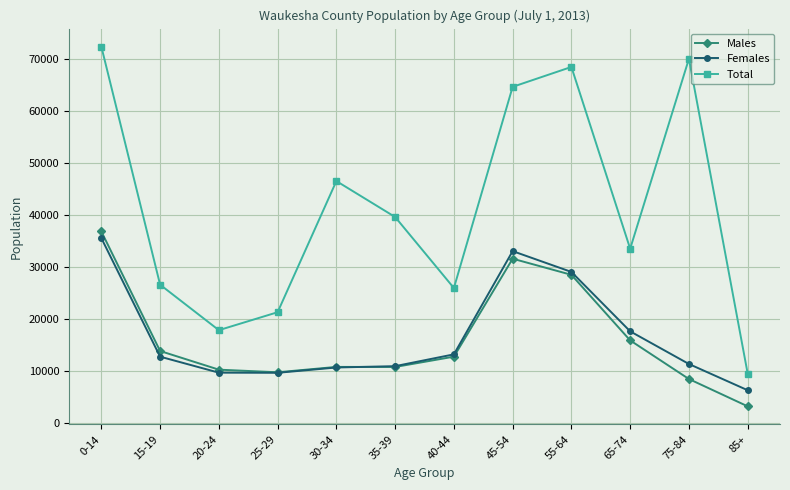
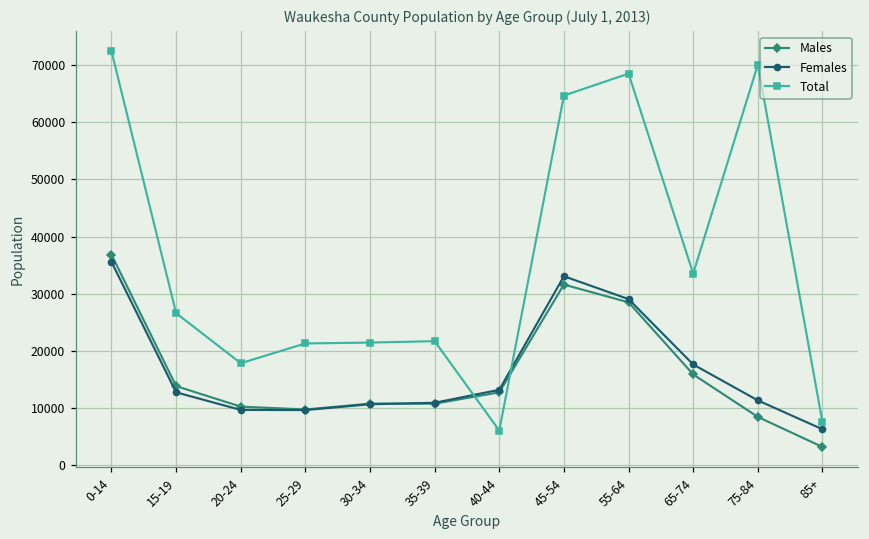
Total, 30-34: 47000 -> 21000
Total, 35-39: 40000 -> 22000
Total, 40-44: 26000 -> 6000
Total, 85+: 10000 -> 8000
